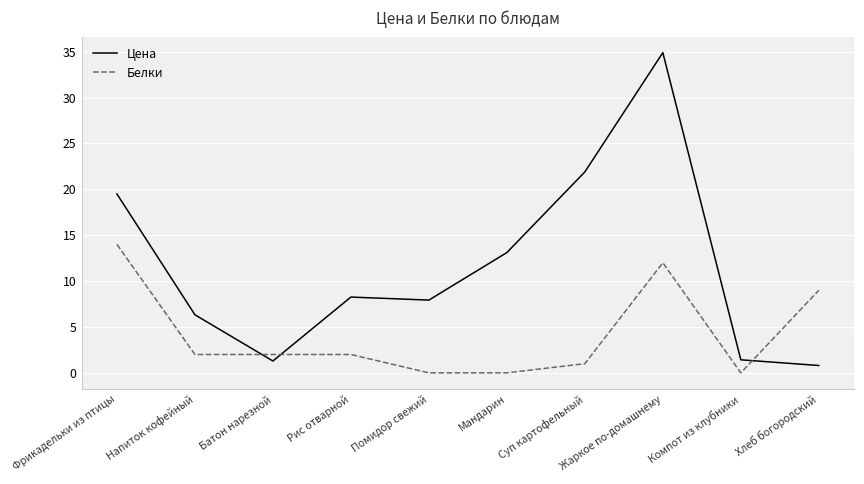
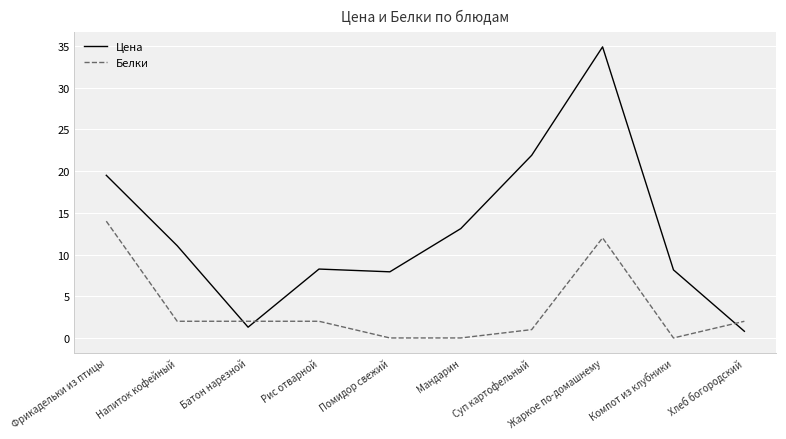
Цена, Напиток кофейный: 6 -> 11
Цена, Компот из клубники: 1 -> 8
Белки, Хлеб богородский: 9 -> 2
